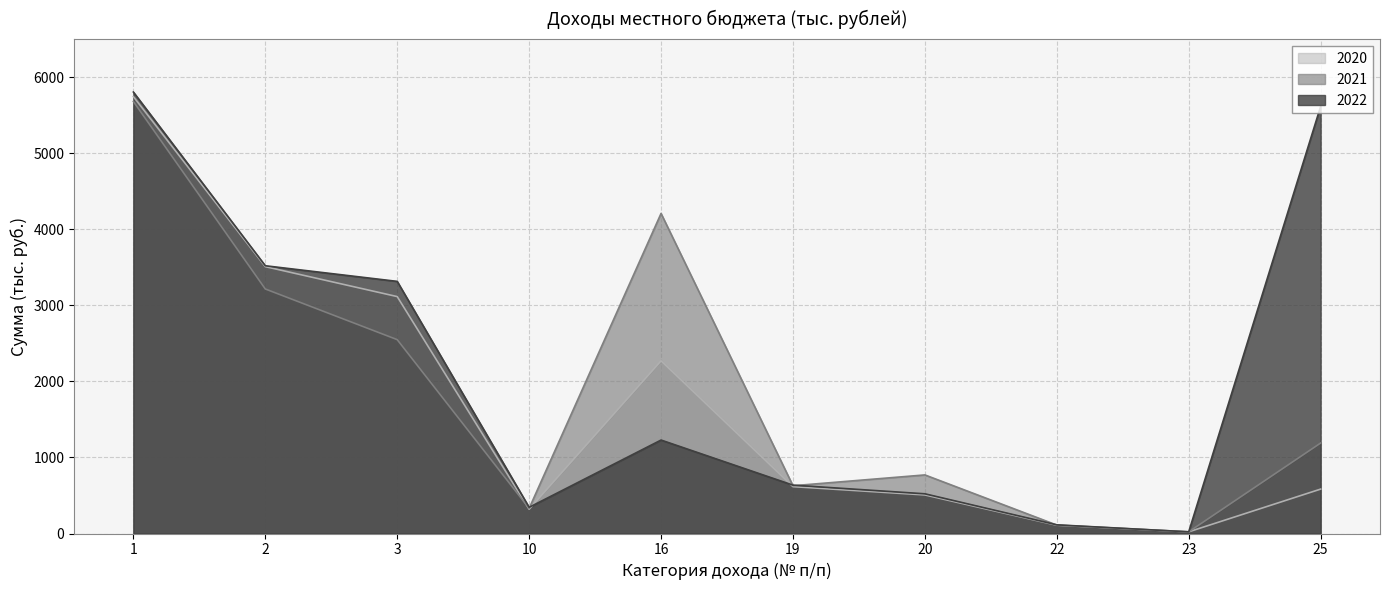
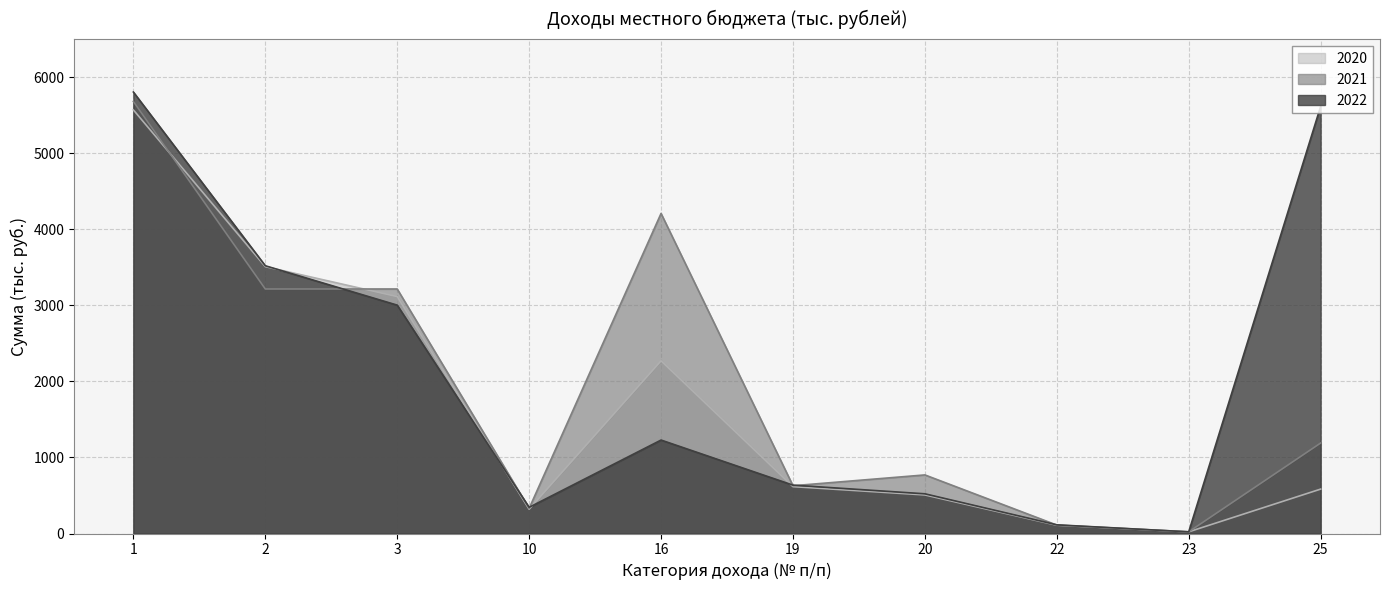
2020, 1: 5700 -> 5600
2021, 3: 2500 -> 3200
2022, 3: 3300 -> 3000
